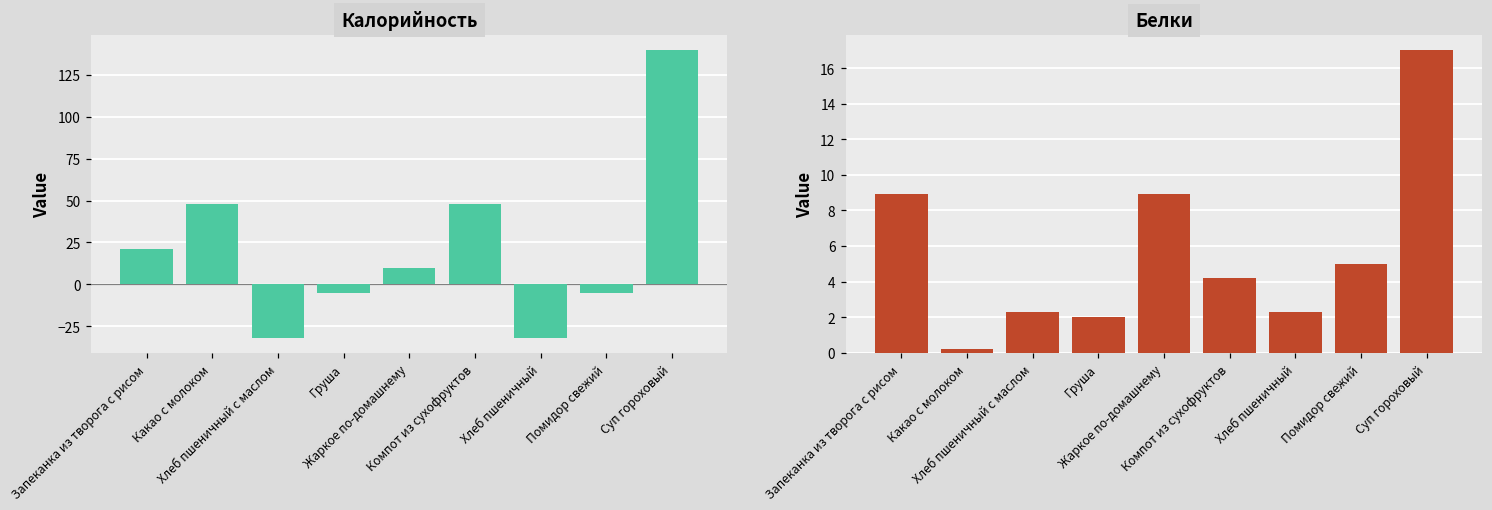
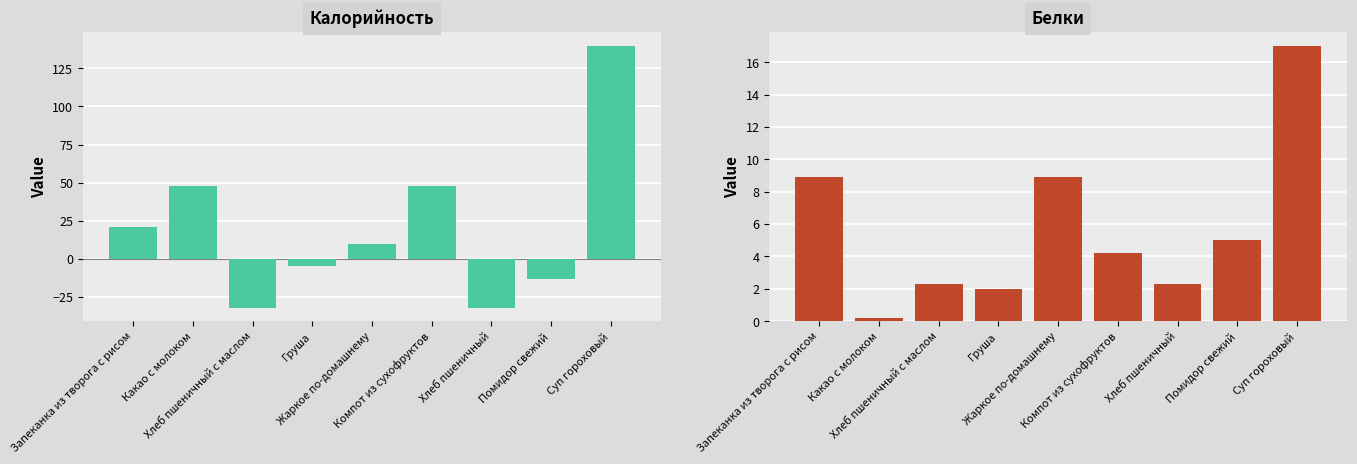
Калорийность, Помидор свежий: -5 -> -13
